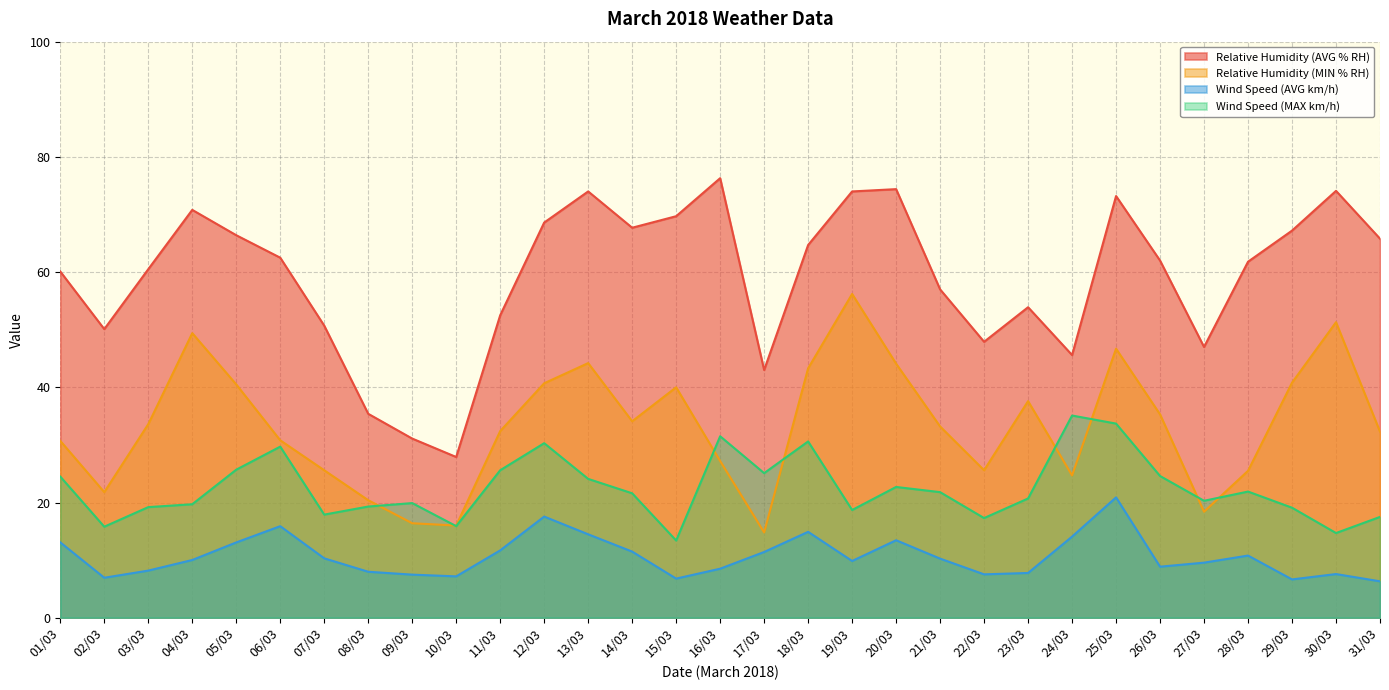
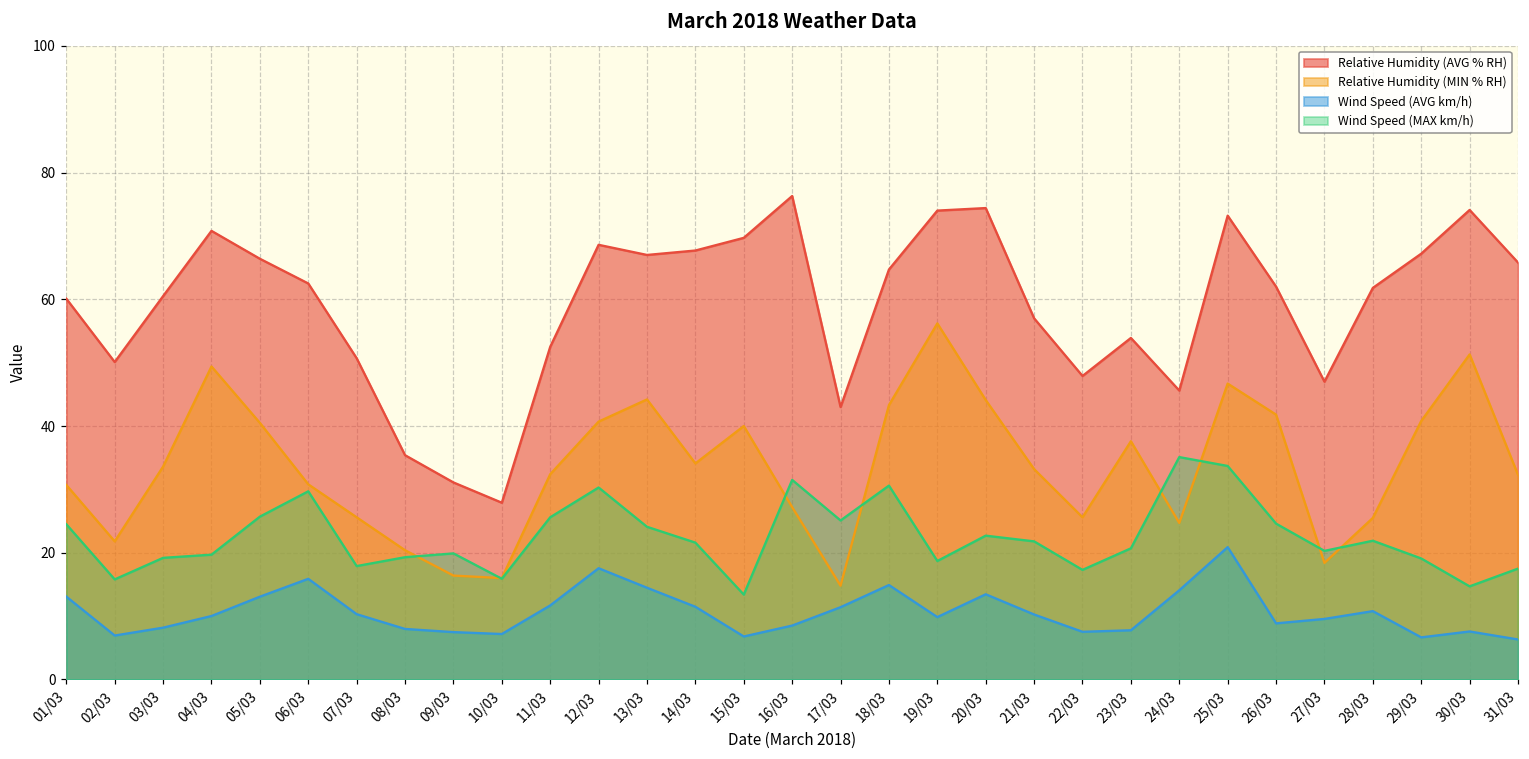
Relative Humidity (AVG % RH), 13/03: 74 -> 67
Relative Humidity (MIN % RH), 26/03: 35 -> 42
